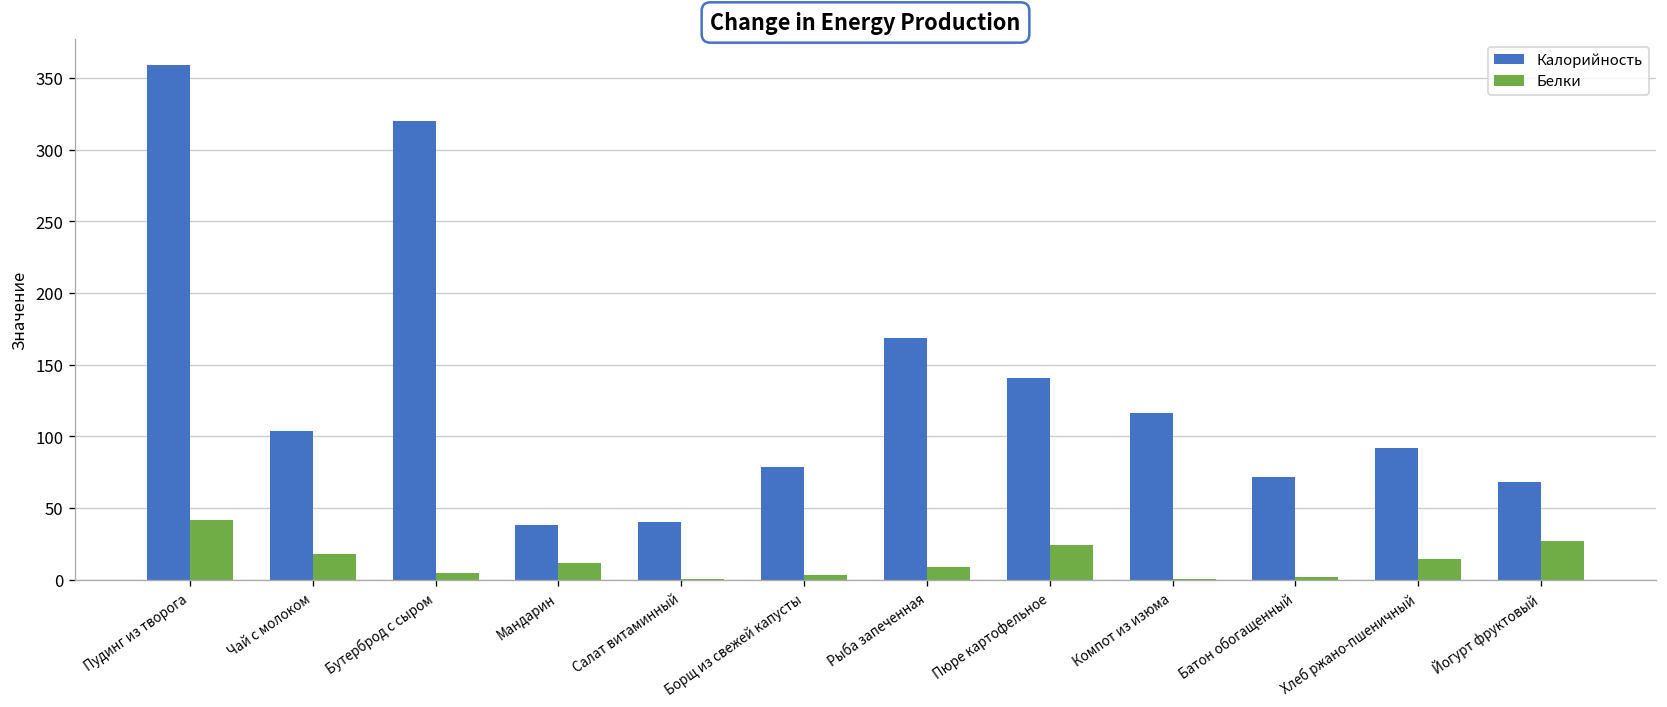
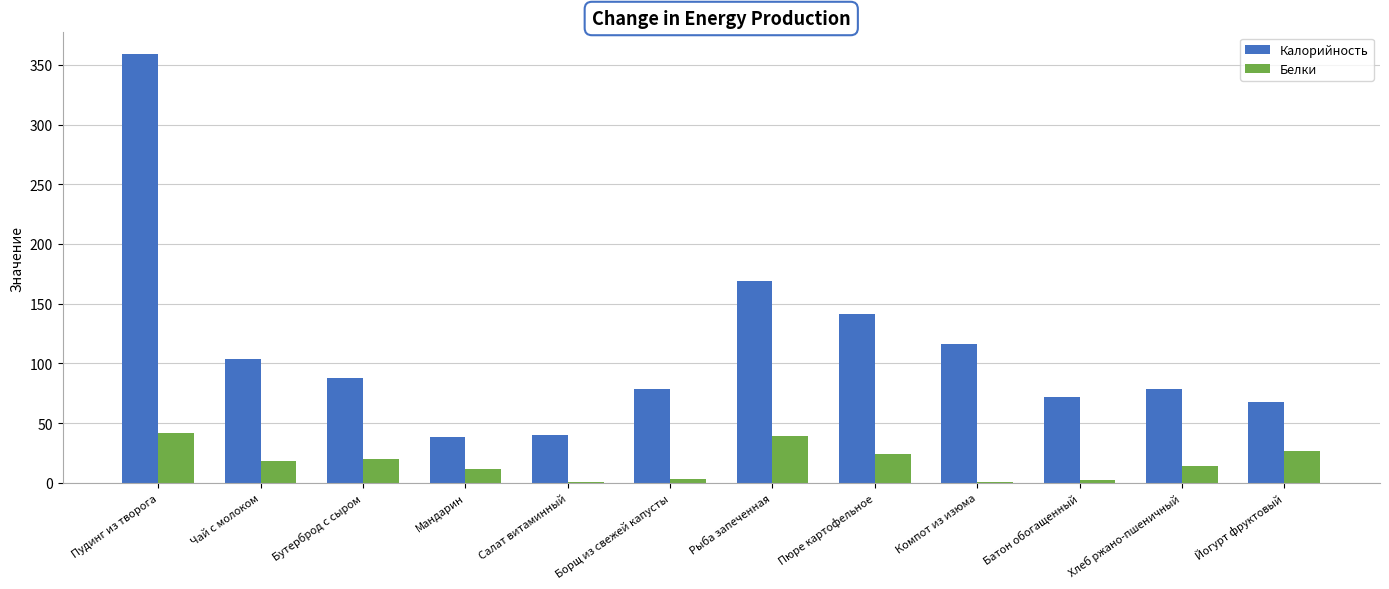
Калорийность, Бутерброд с сыром: 320 -> 88
Белки, Бутерброд с сыром: 5 -> 20
Белки, Рыба запеченная: 9 -> 39
Калорийность, Хлеб ржано-пшеничный: 92 -> 79
